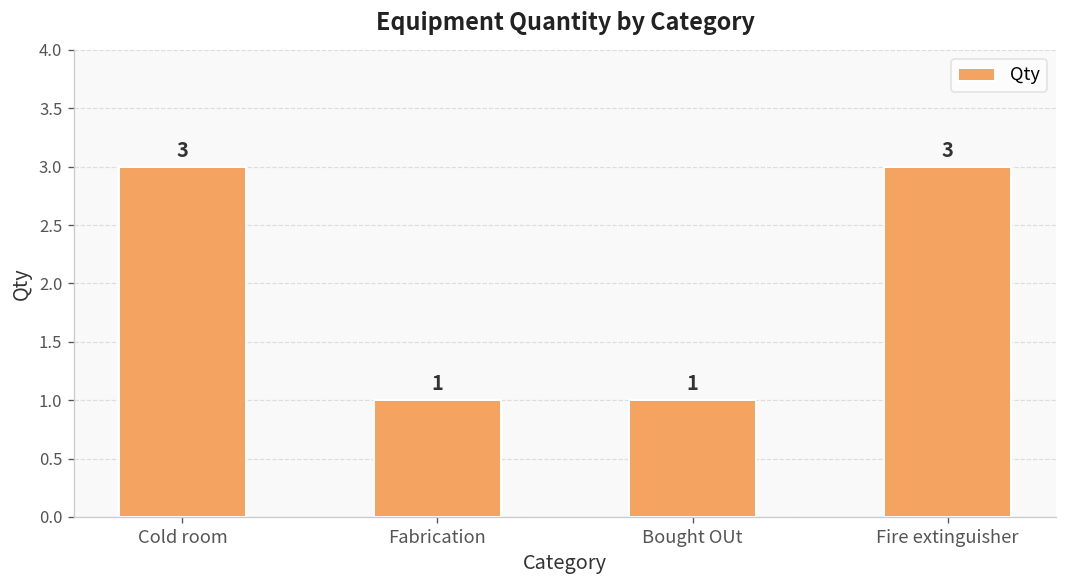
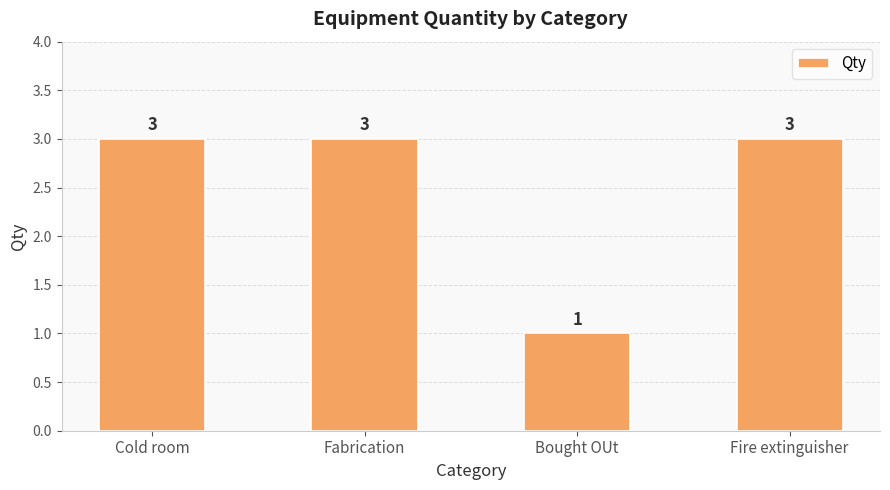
Fabrication: 1 -> 3
